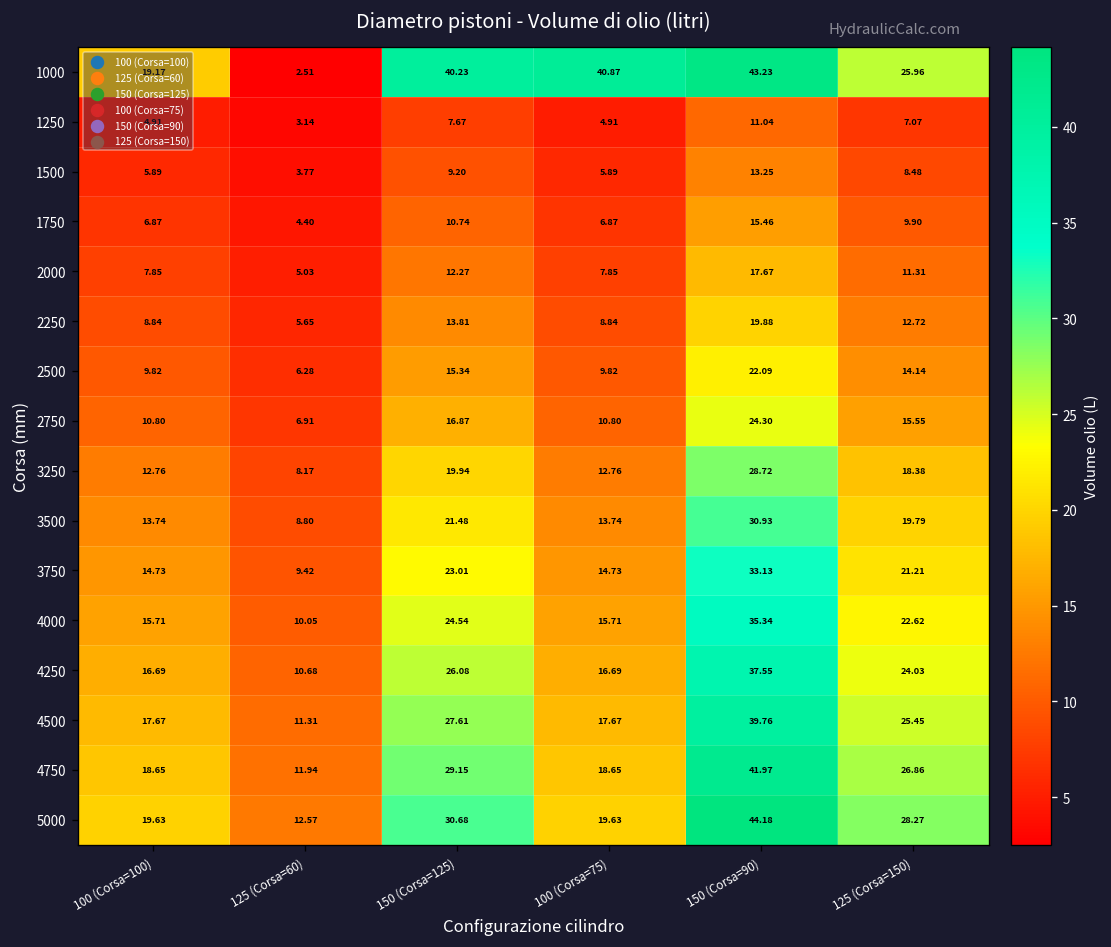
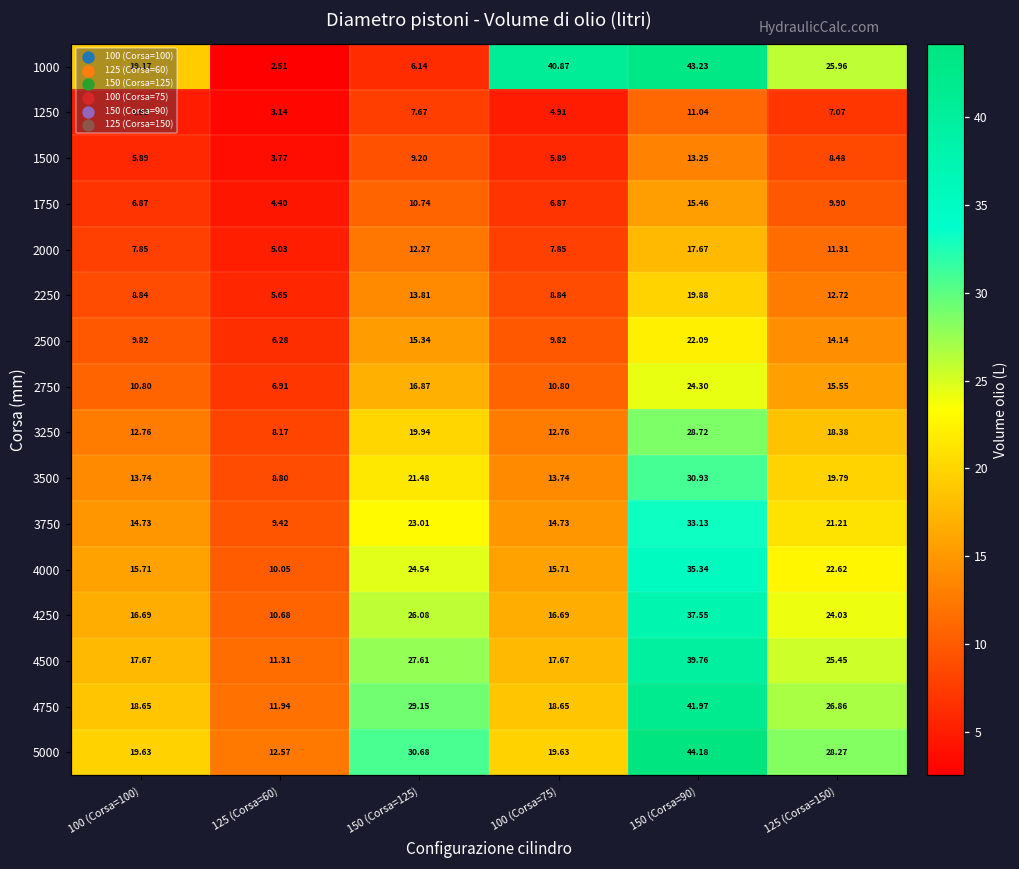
1000, 150 (Corsa=125): 40.23 -> 6.14
